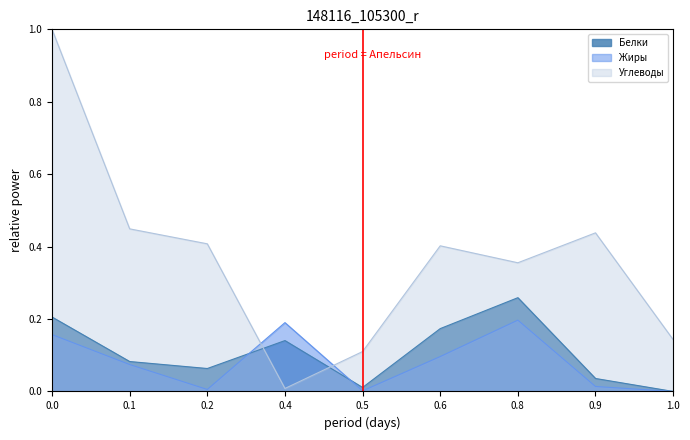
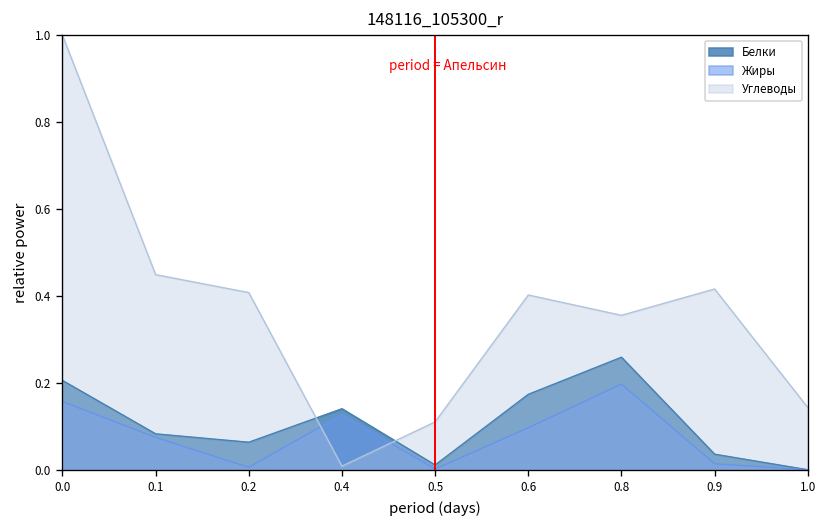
Жиры, 0.4: 0.19 -> 0.13
Углеводы, 0.9: 0.44 -> 0.42
